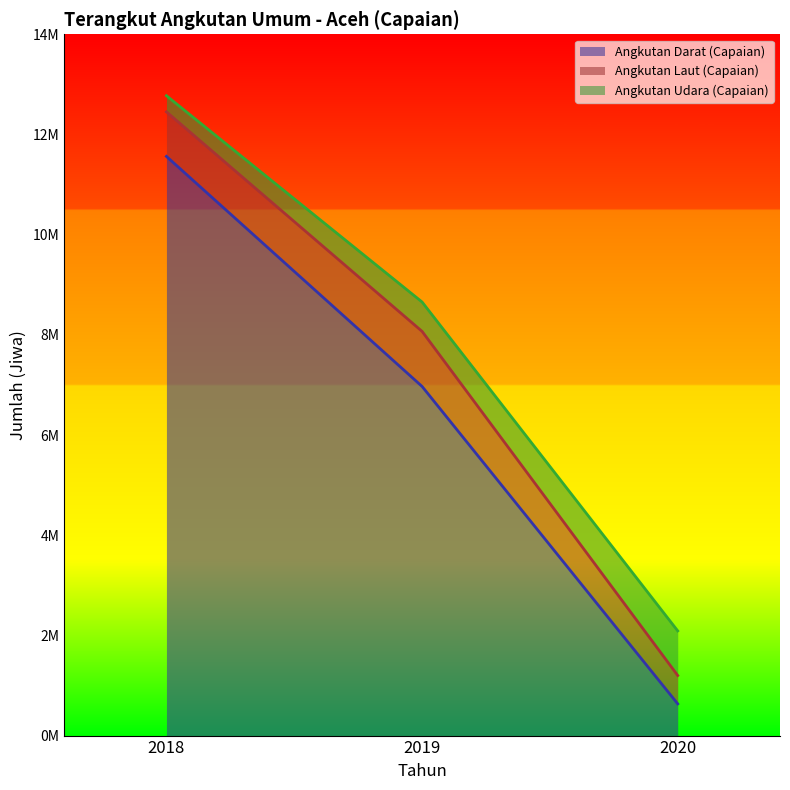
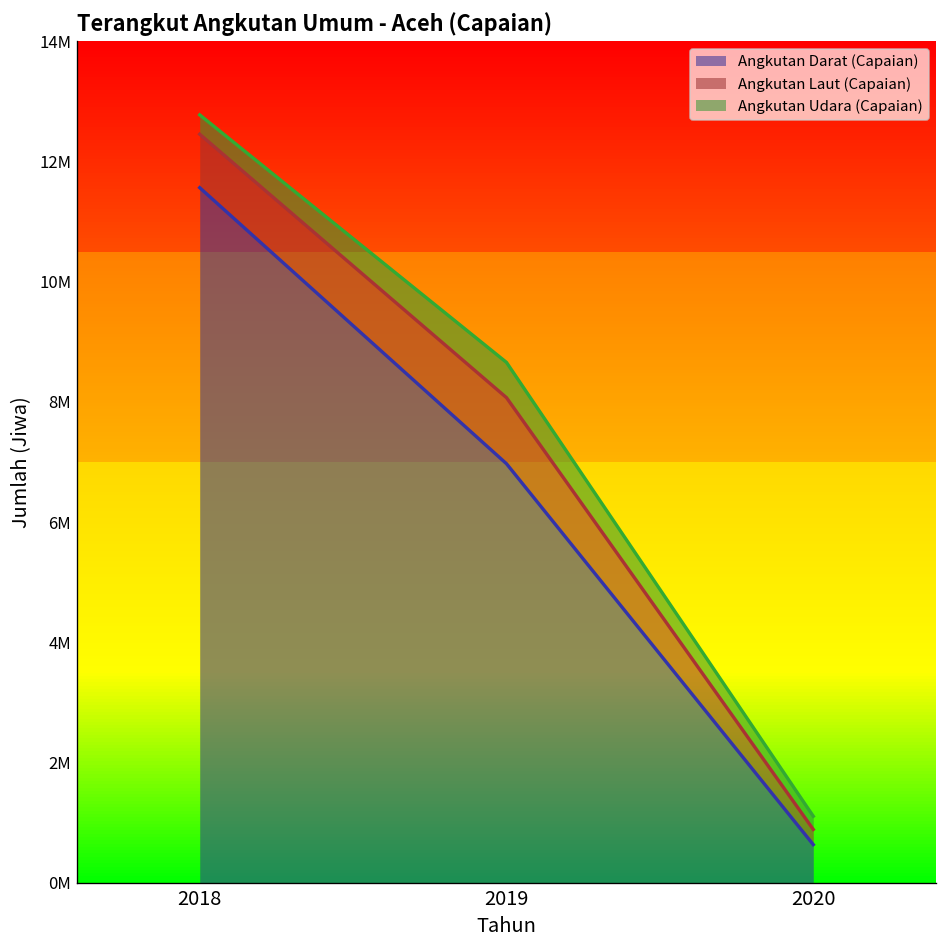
Angkutan Laut (Capaian), 2020: 600000 -> 300000
Angkutan Udara (Capaian), 2020: 900000 -> 200000
